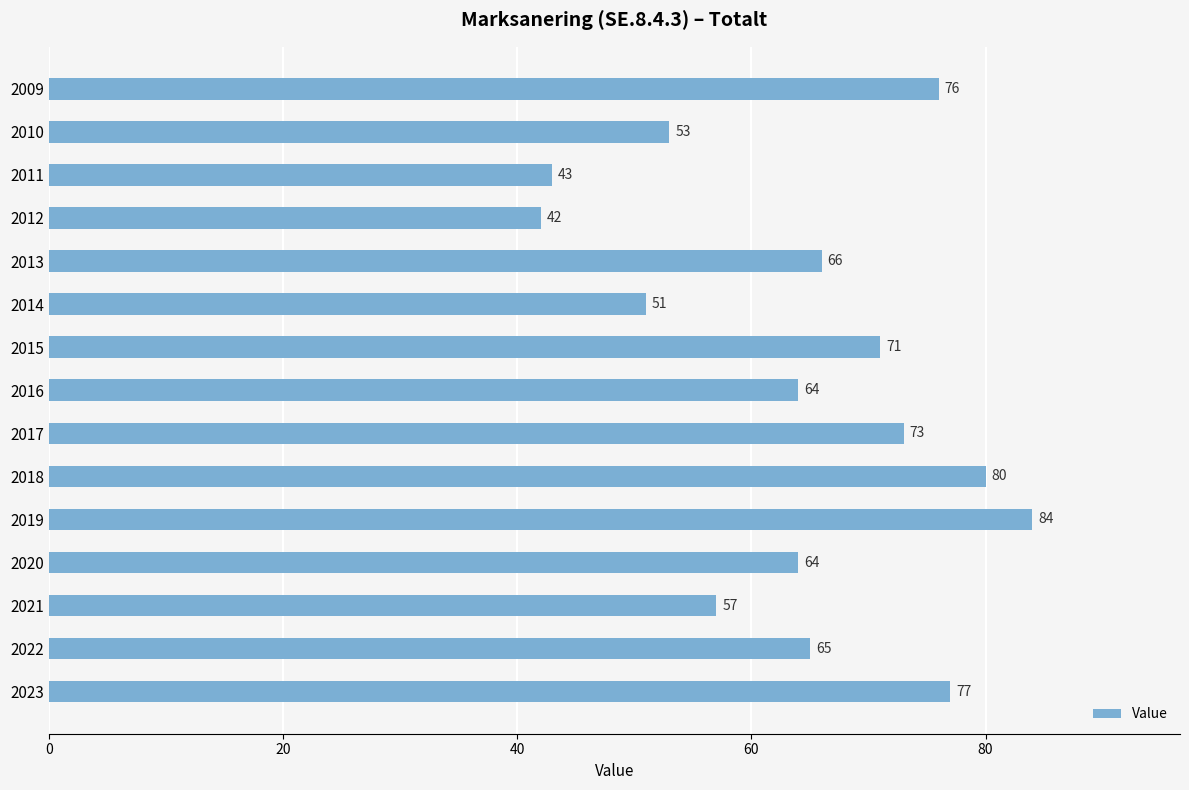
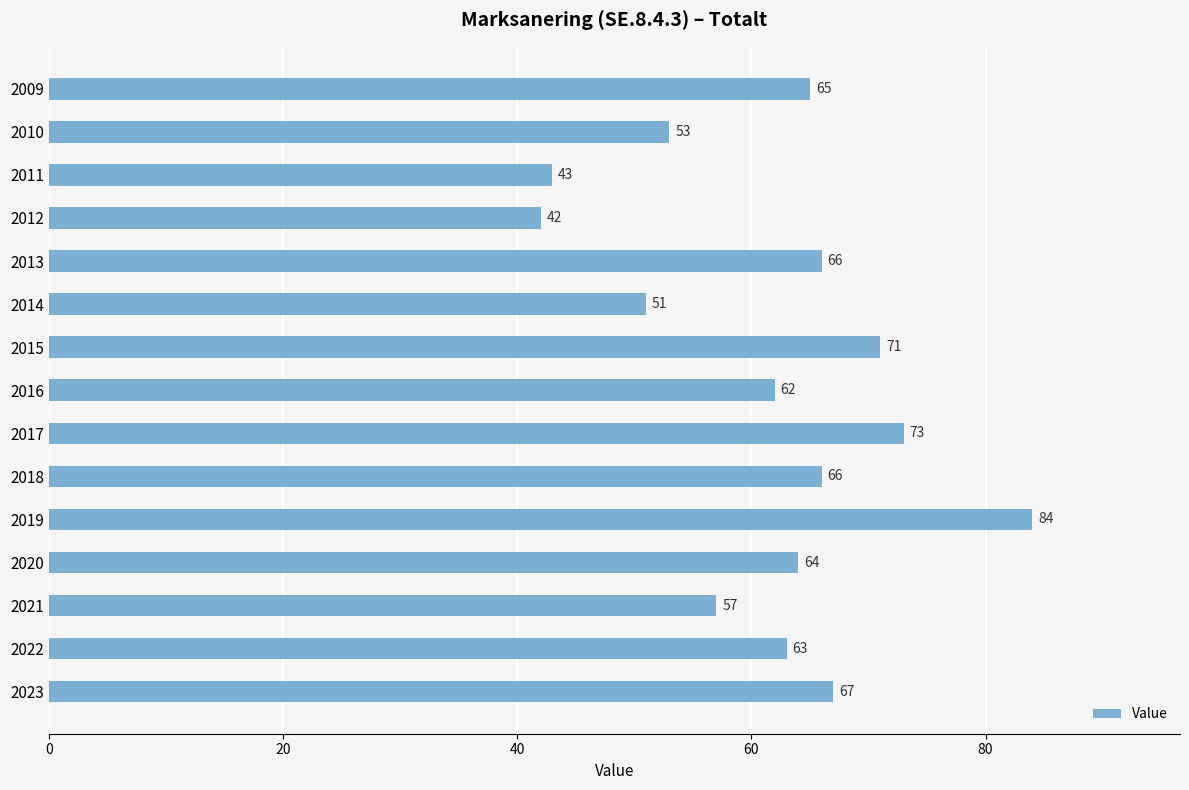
2009: 76 -> 65
2016: 64 -> 62
2018: 80 -> 66
2022: 65 -> 63
2023: 77 -> 67
